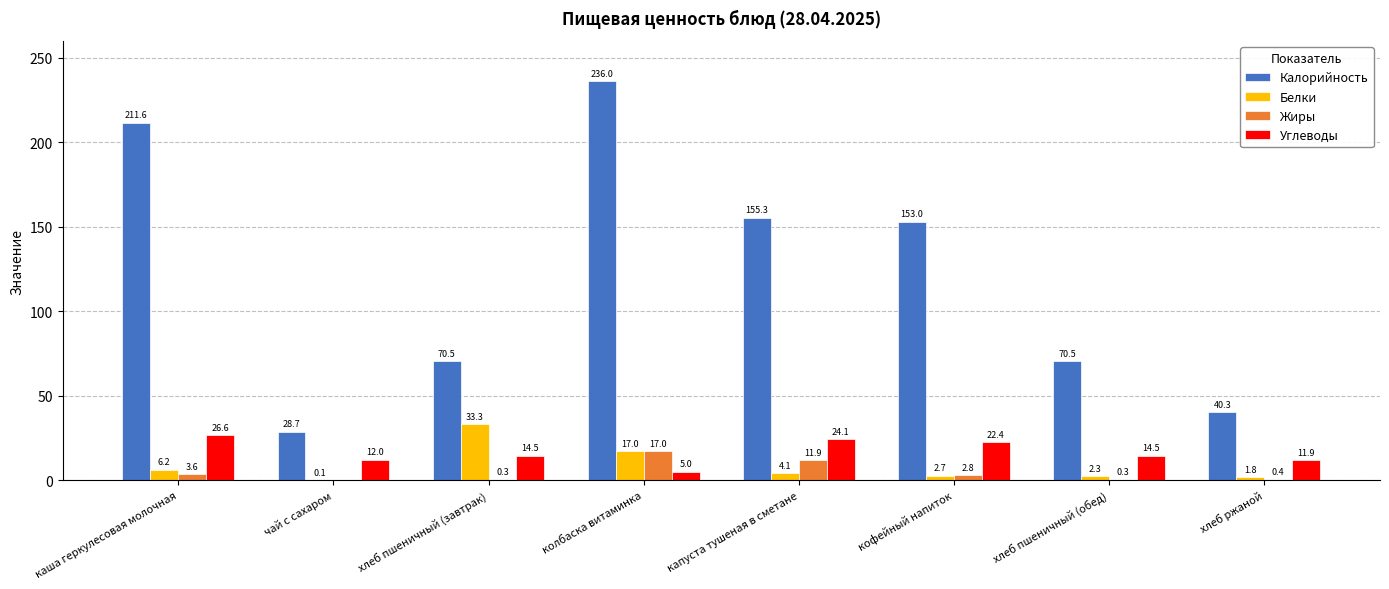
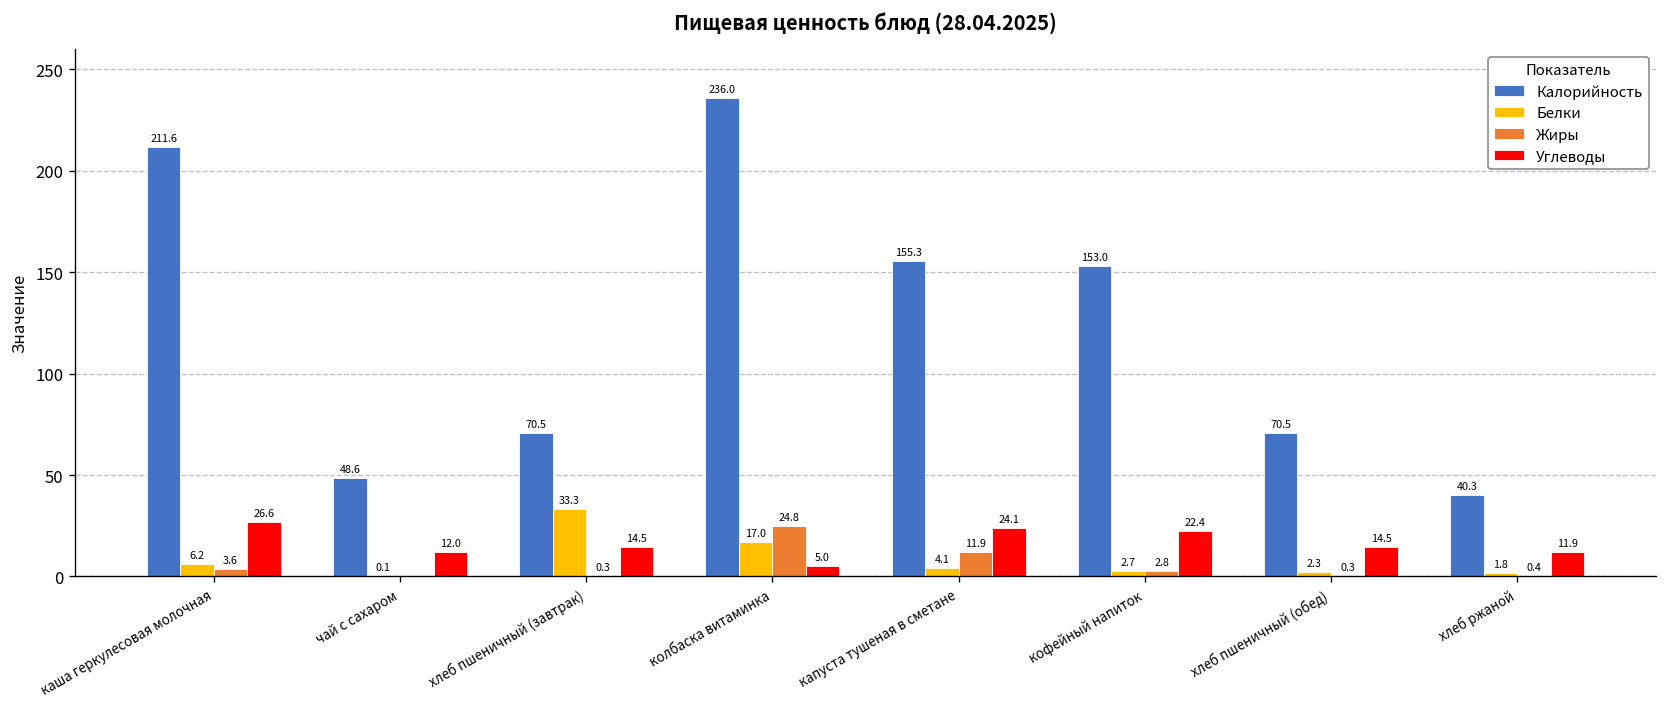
Калорийность, чай с сахаром: 28.7 -> 48.6
Жиры, колбаска витаминка: 17.0 -> 24.8
